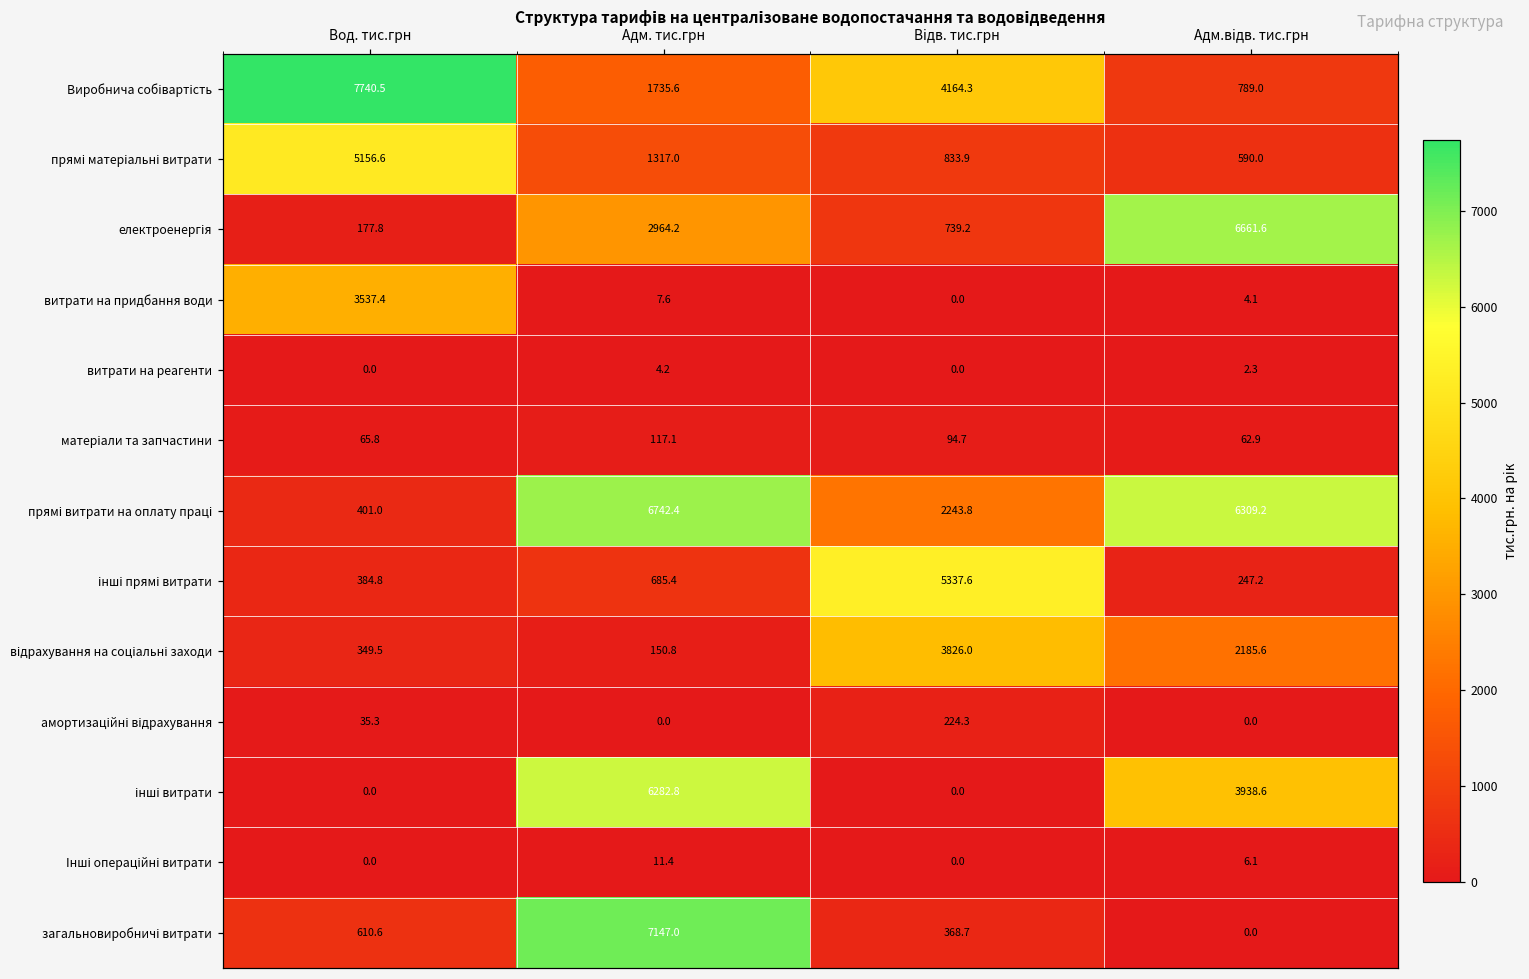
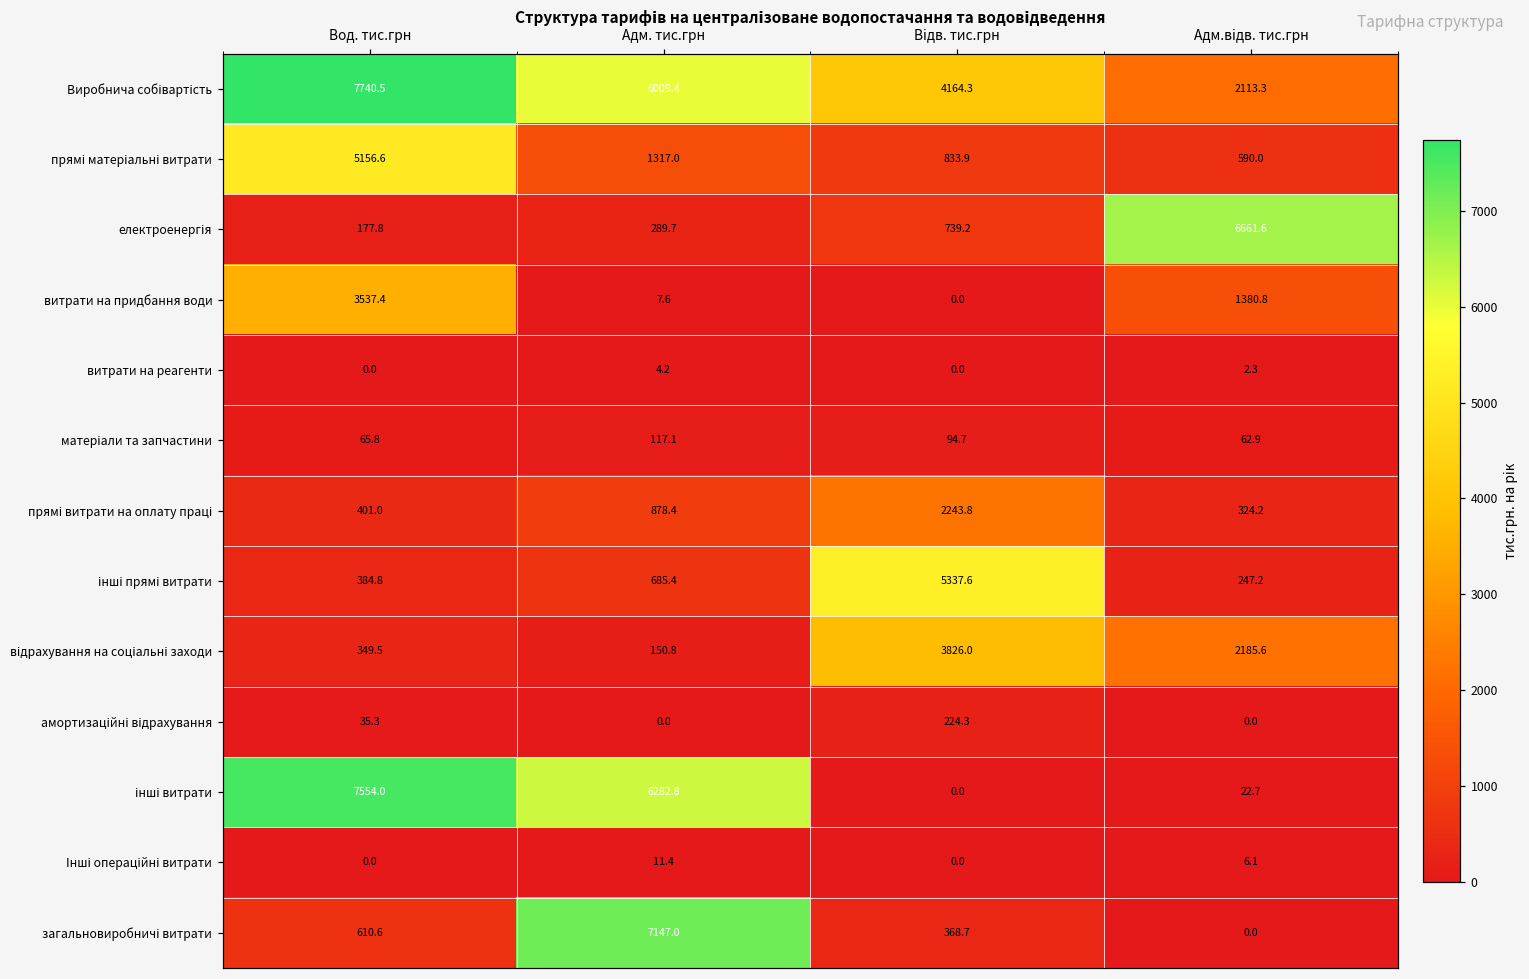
Виробнича собівартість, Адм. тис.грн: 1735.6 -> 6009.4
Виробнича собівартість, Адм.відв. тис.грн: 789.0 -> 2113.3
електроенергія, Адм. тис.грн: 2964.2 -> 289.7
витрати на придбання води, Адм.відв. тис.грн: 4.1 -> 1380.8
прямі витрати на оплату праці, Адм. тис.грн: 6742.4 -> 878.4
прямі витрати на оплату праці, Адм.відв. тис.грн: 6309.2 -> 324.2
інші витрати, Вод. тис.грн: 0.0 -> 7554.0
інші витрати, Адм.відв. тис.грн: 3938.6 -> 22.7
